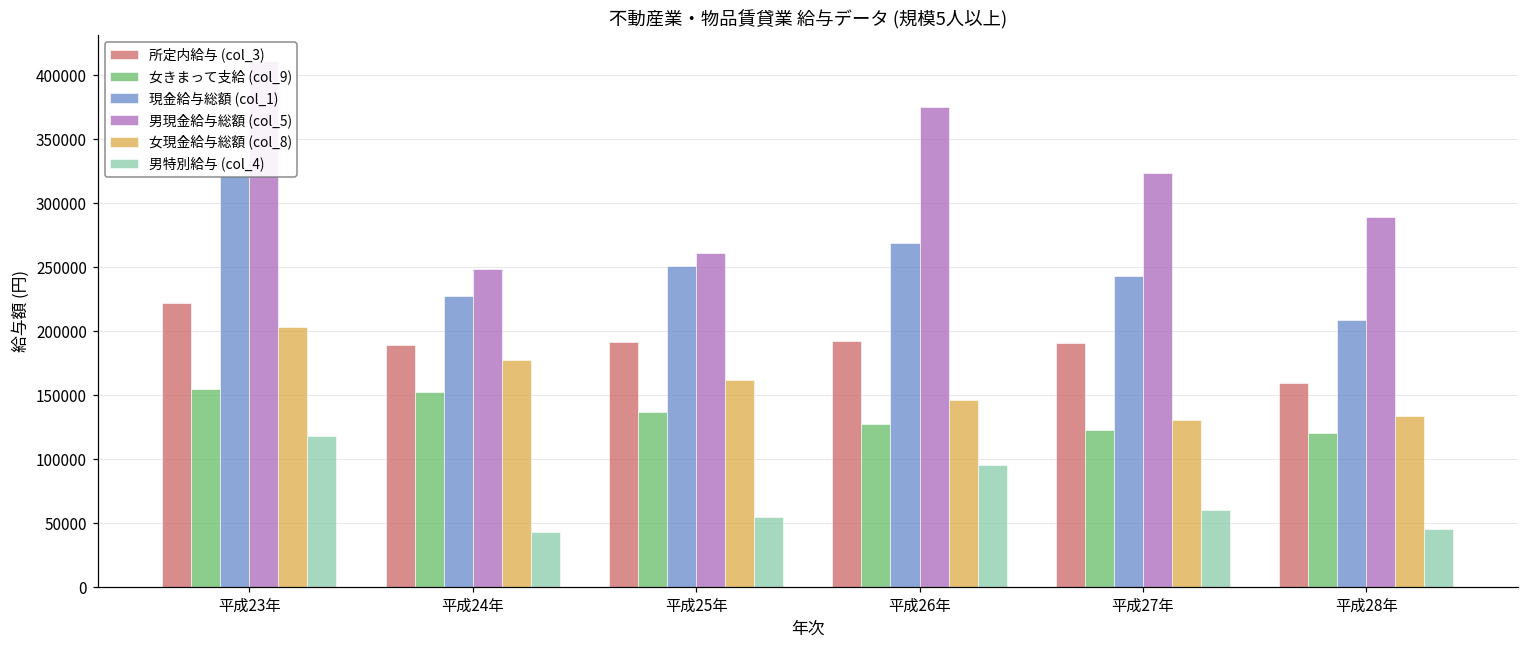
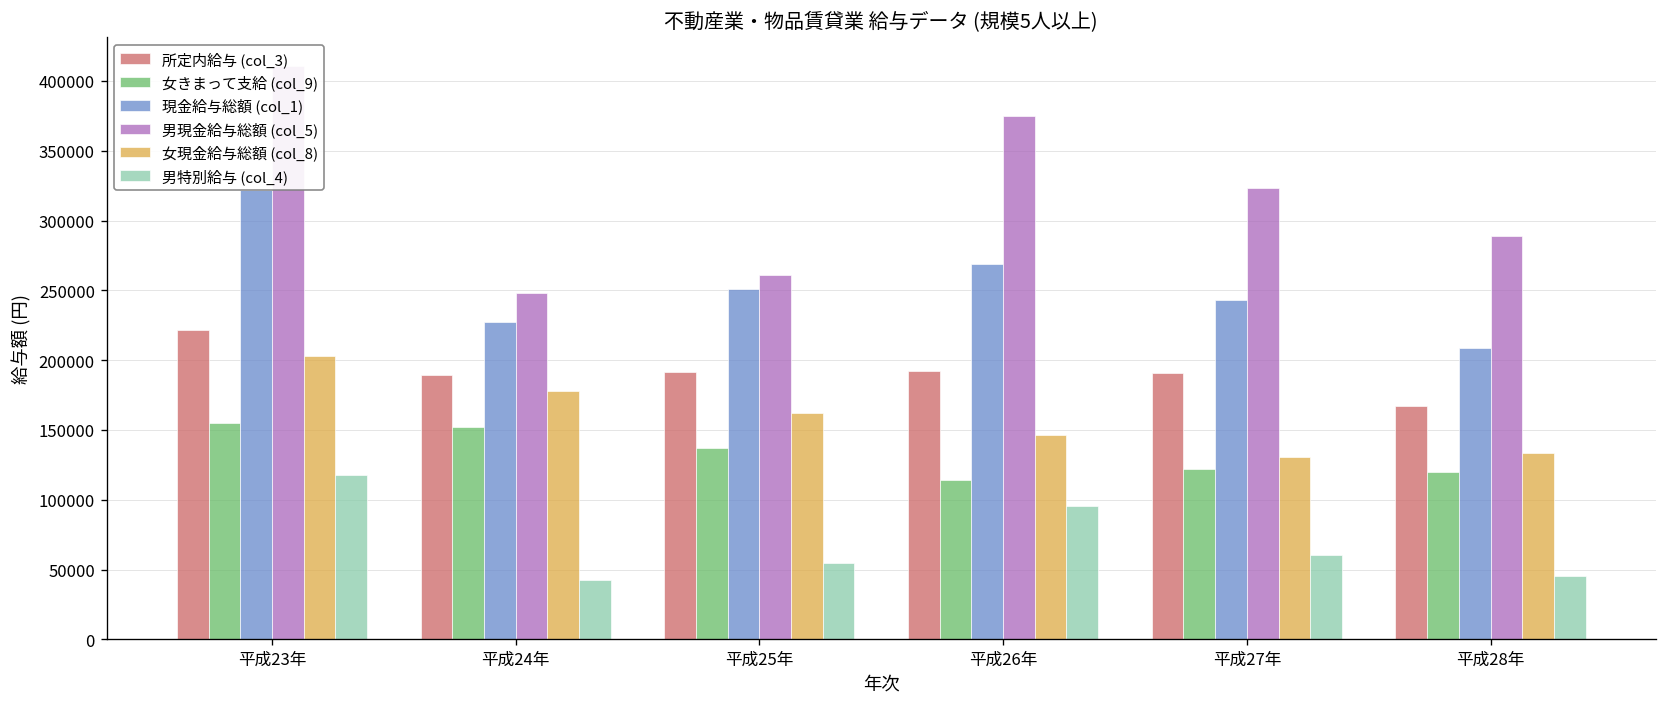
女きまって支給 (col_9), 平成26年: 128000 -> 114000
所定内給与 (col_3), 平成28年: 159000 -> 167000
